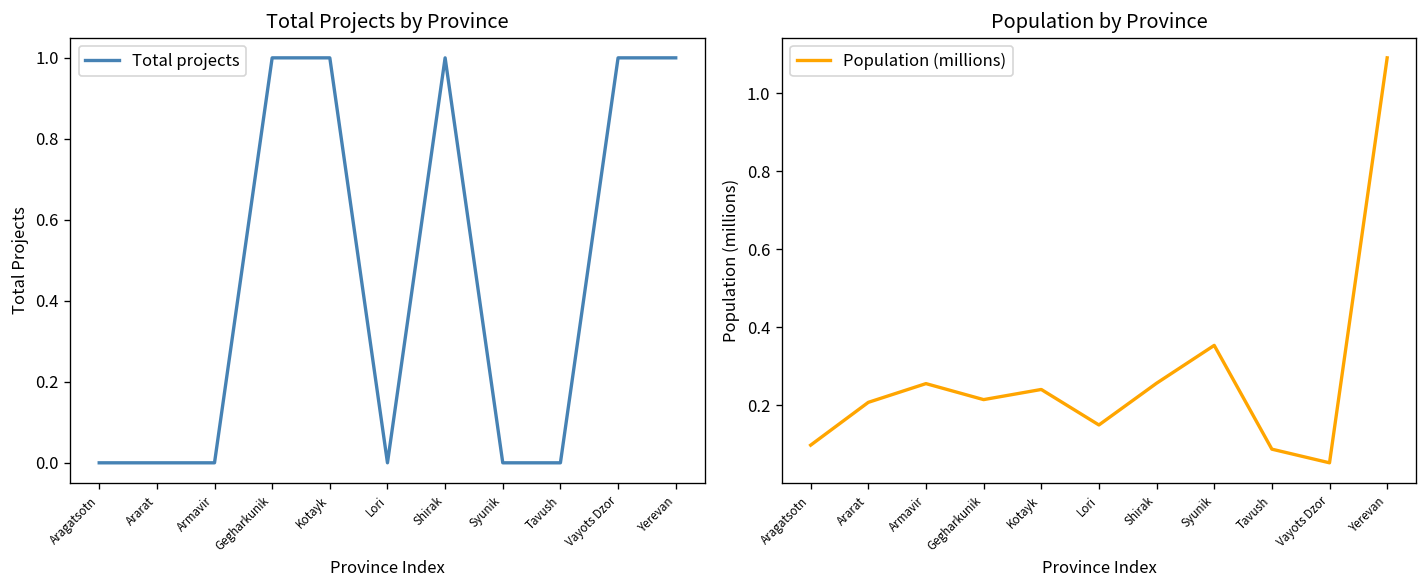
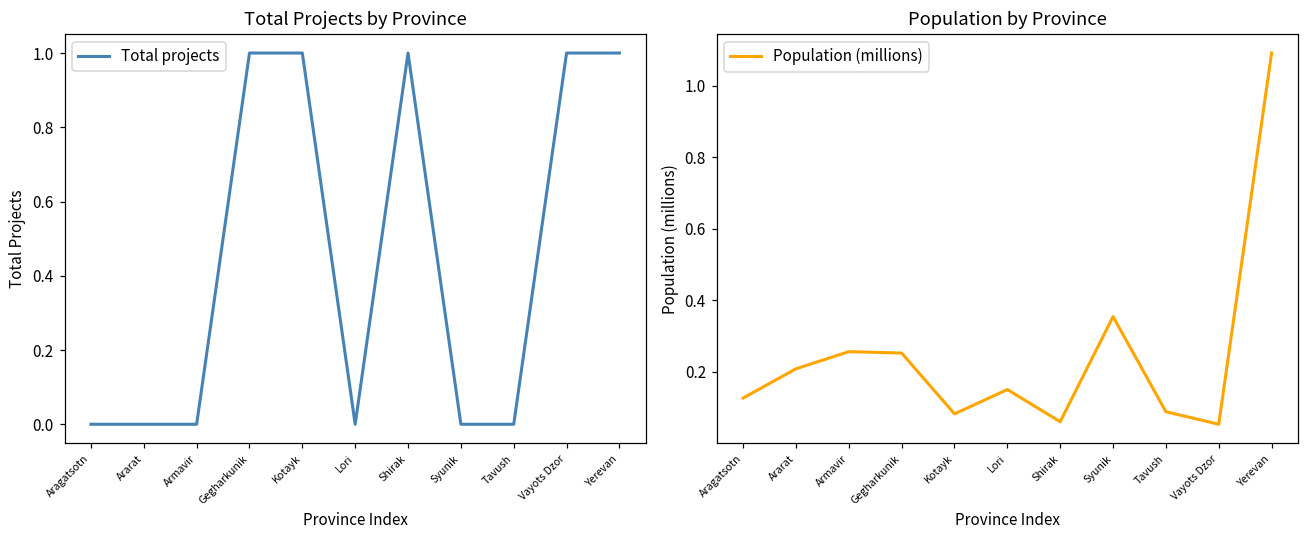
Population by Province, Aragatsotn: 0.10 -> 0.13
Population by Province, Gegharkunik: 0.22 -> 0.25
Population by Province, Kotayk: 0.24 -> 0.08
Population by Province, Shirak: 0.26 -> 0.06
